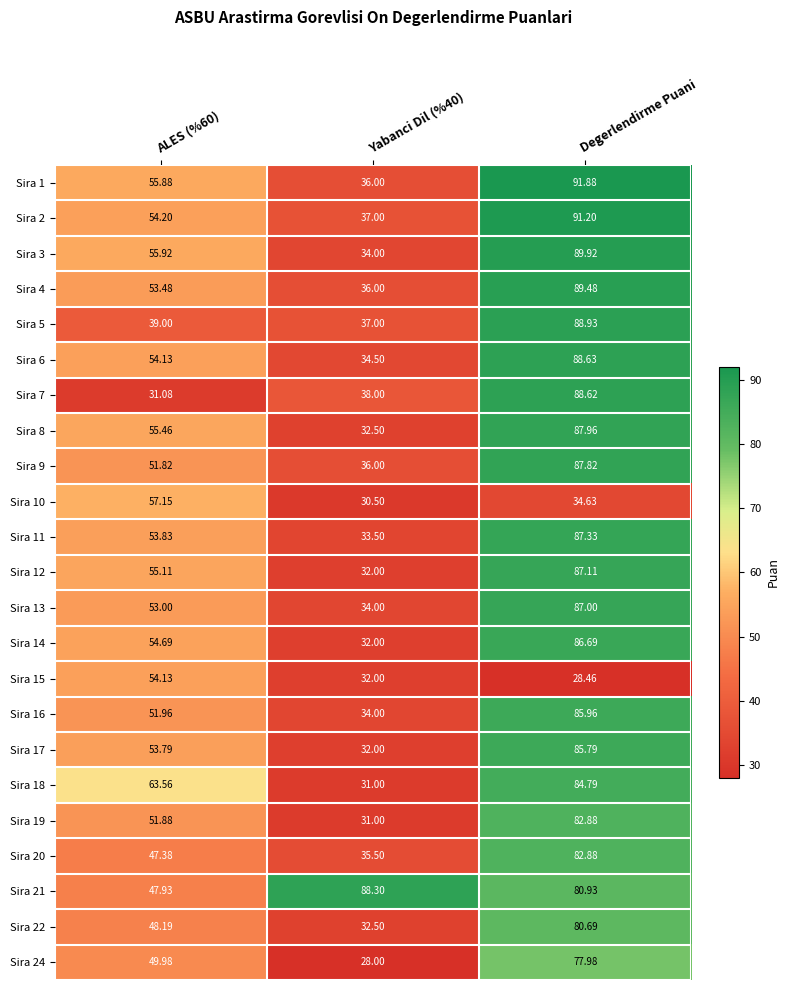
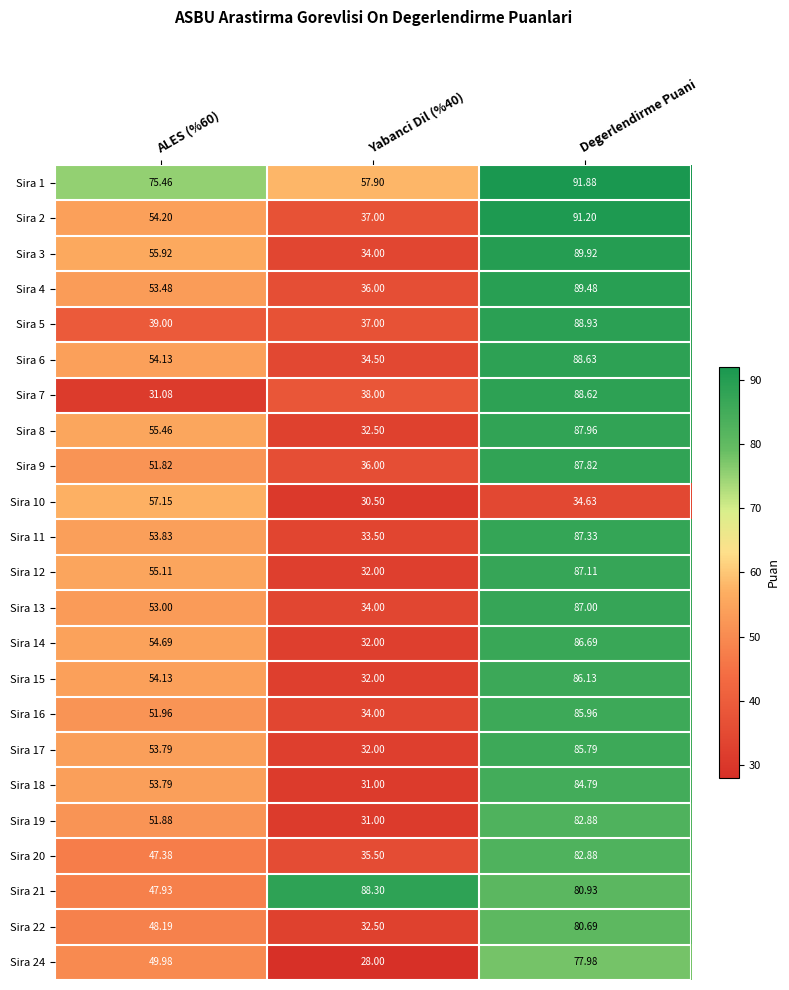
Sira 1, ALES (%60): 55.88 -> 75.46
Sira 1, Yabanci Dil (%40): 36.00 -> 57.90
Sira 15, Degerlendirme Puani: 28.46 -> 86.13
Sira 18, ALES (%60): 63.56 -> 53.79
